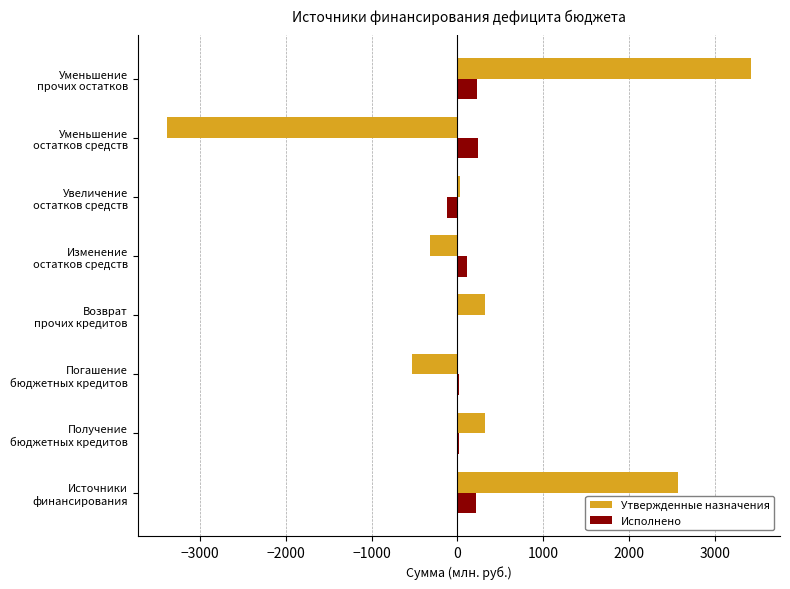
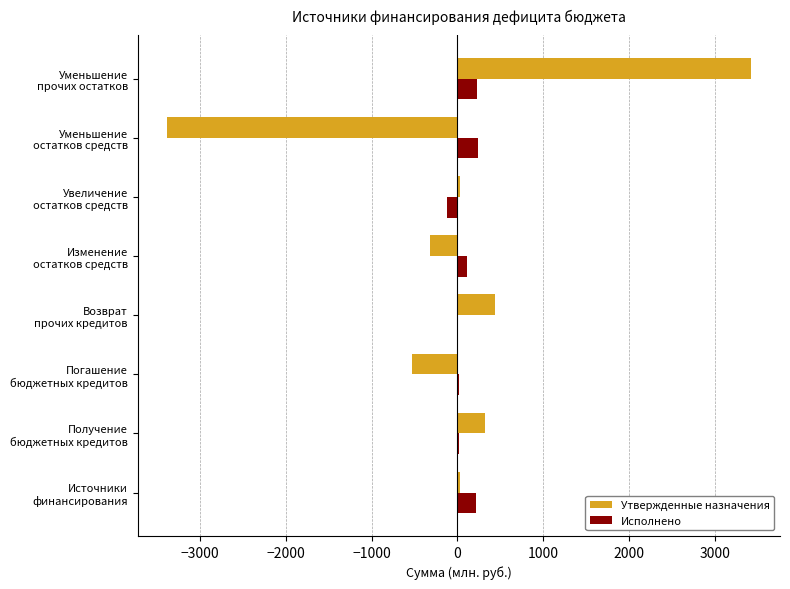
Утвержденные назначения, Возврат прочих кредитов: 300 -> 400
Утвержденные назначения, Источники финансирования: 2600 -> 0
